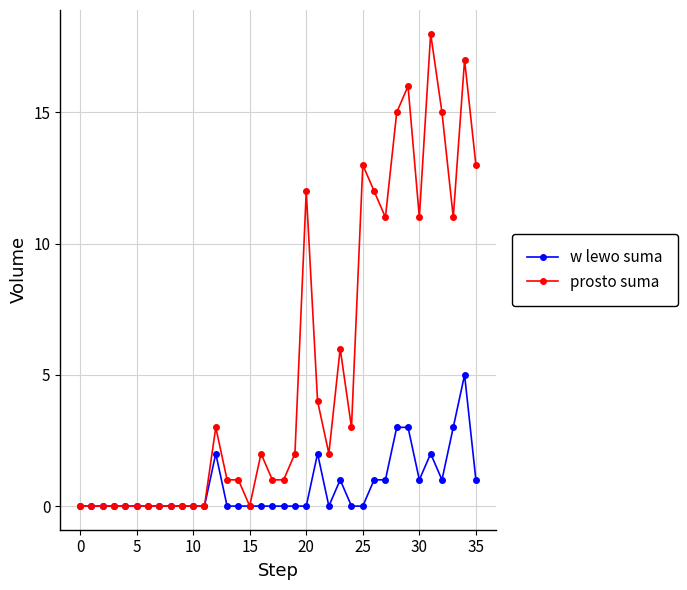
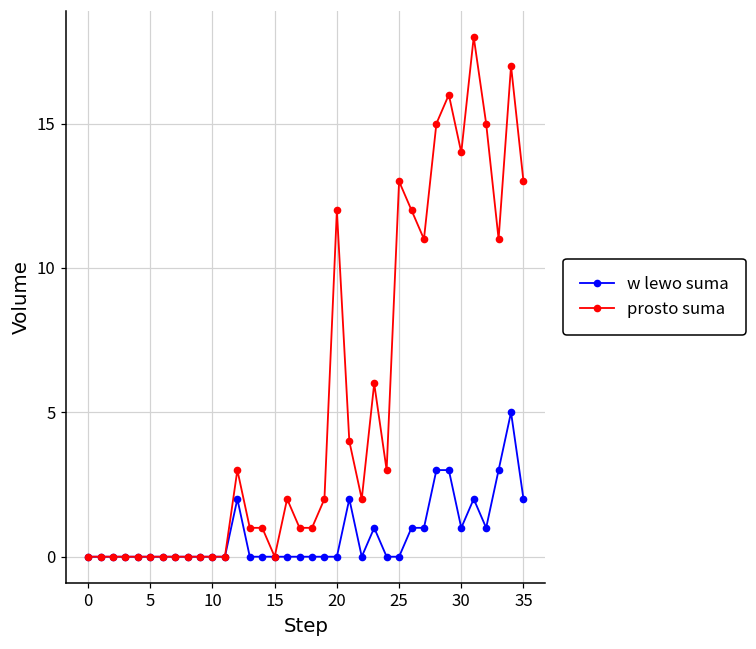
prosto suma, 30: 11 -> 14
w lewo suma, 35: 1 -> 2
